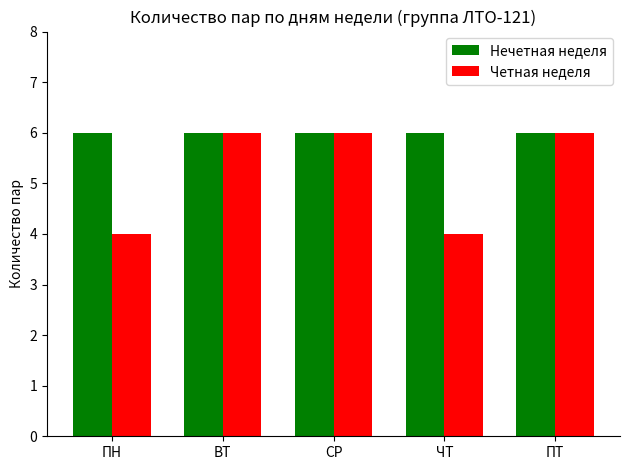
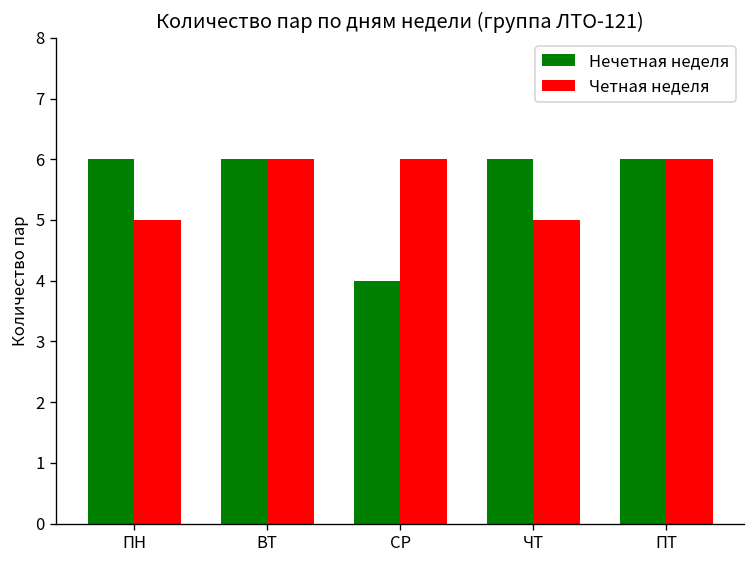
Четная неделя, ПН: 4 -> 5
Нечетная неделя, СР: 6 -> 4
Четная неделя, ЧТ: 4 -> 5
